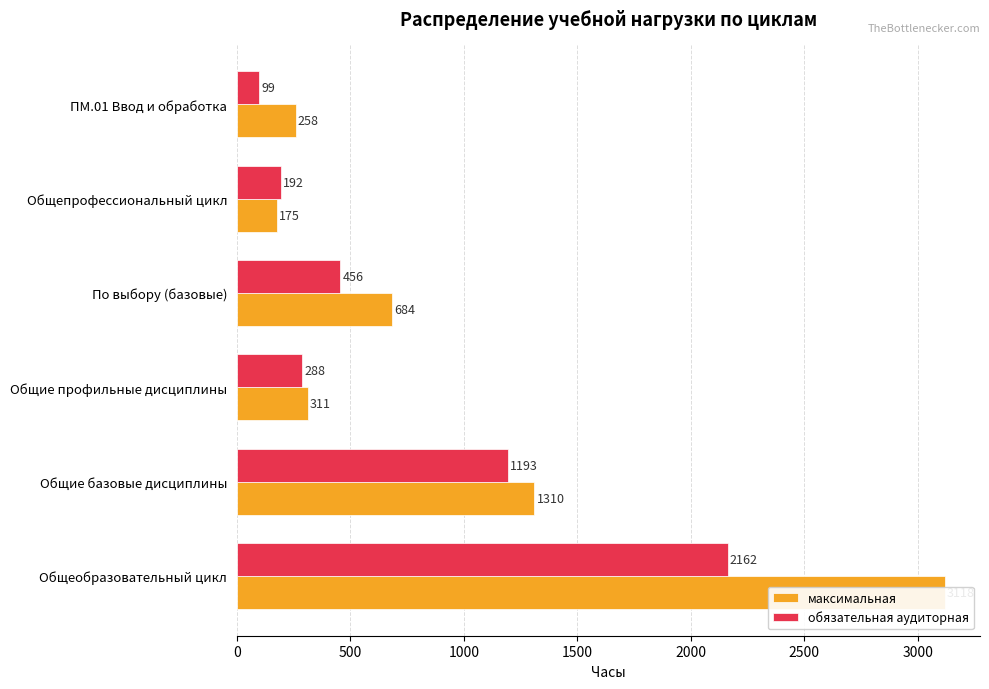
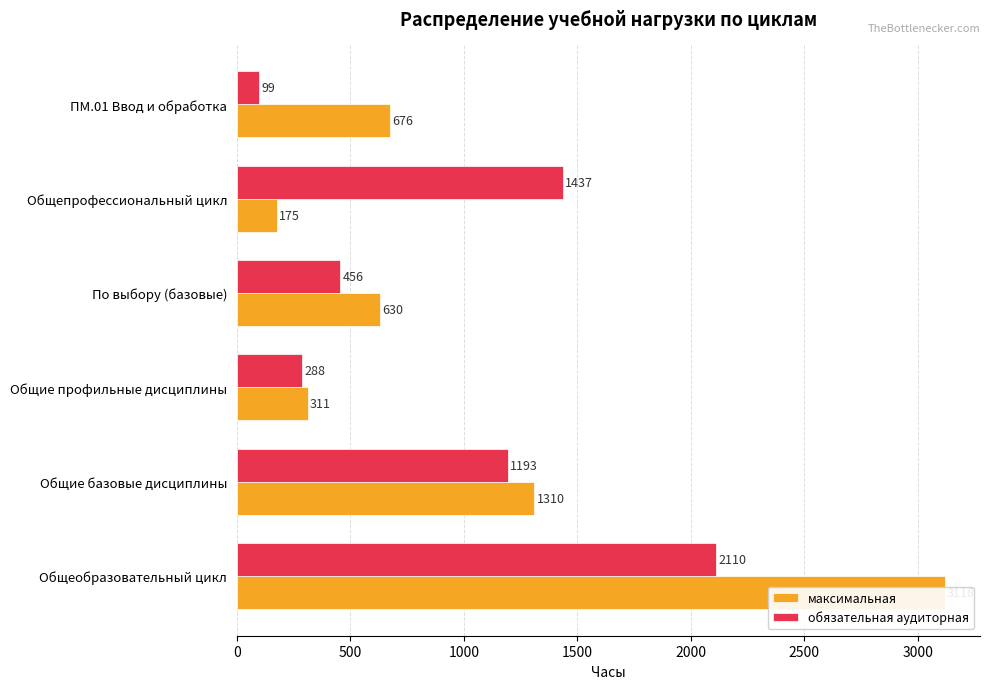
максимальная, ПМ.01 Ввод и обработка: 258 -> 676
обязательная аудиторная, Общепрофессиональный цикл: 192 -> 1437
максимальная, По выбору (базовые): 684 -> 630
обязательная аудиторная, Общеобразовательный цикл: 2162 -> 2110
